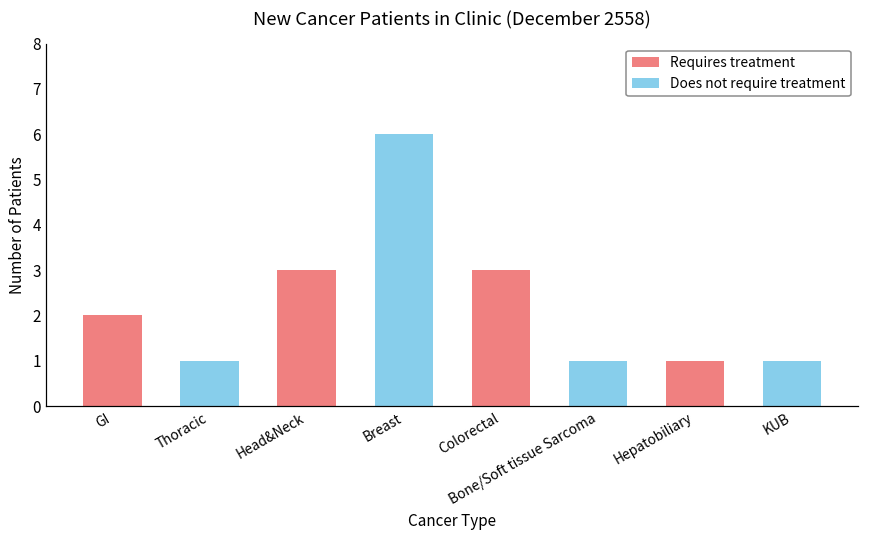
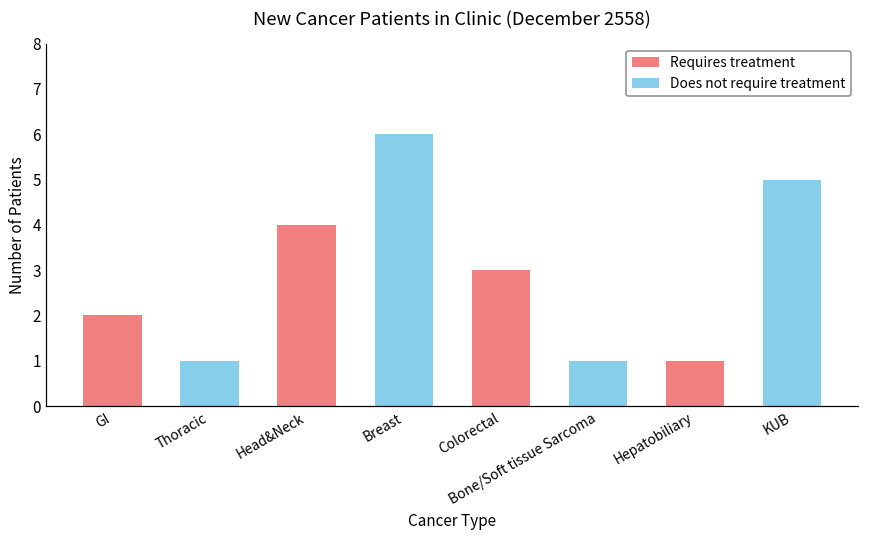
Head&Neck: 3 -> 4
KUB: 1 -> 5
